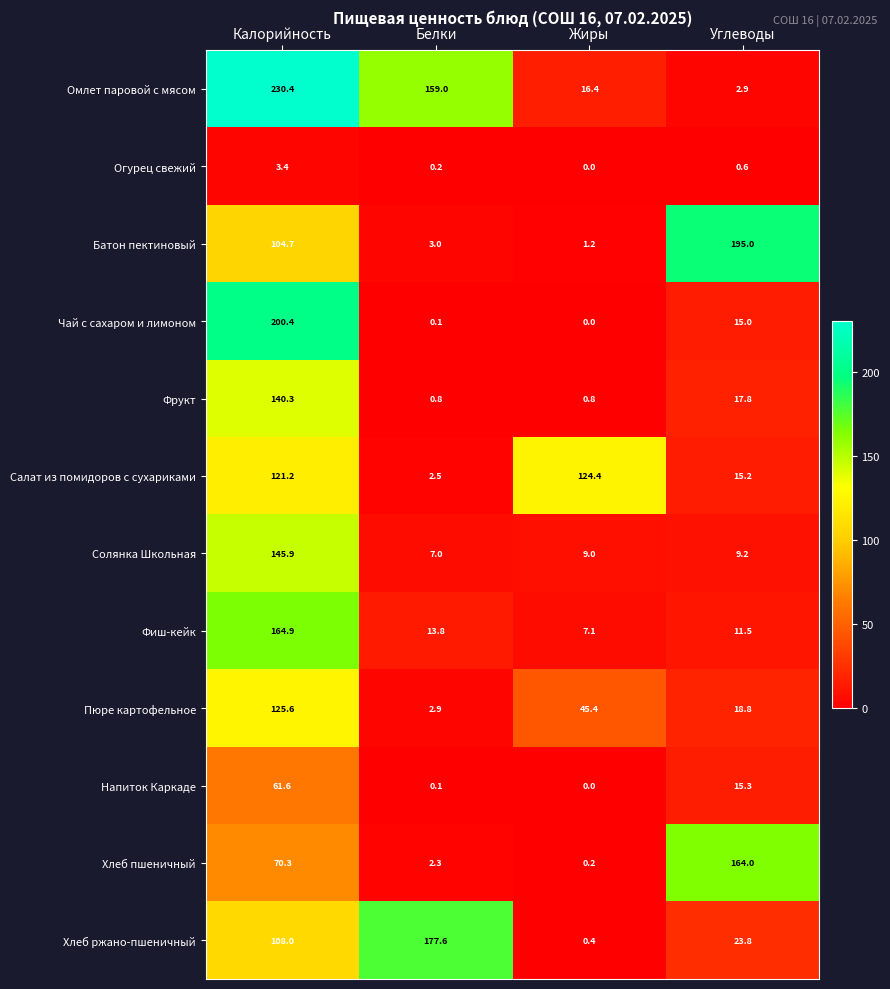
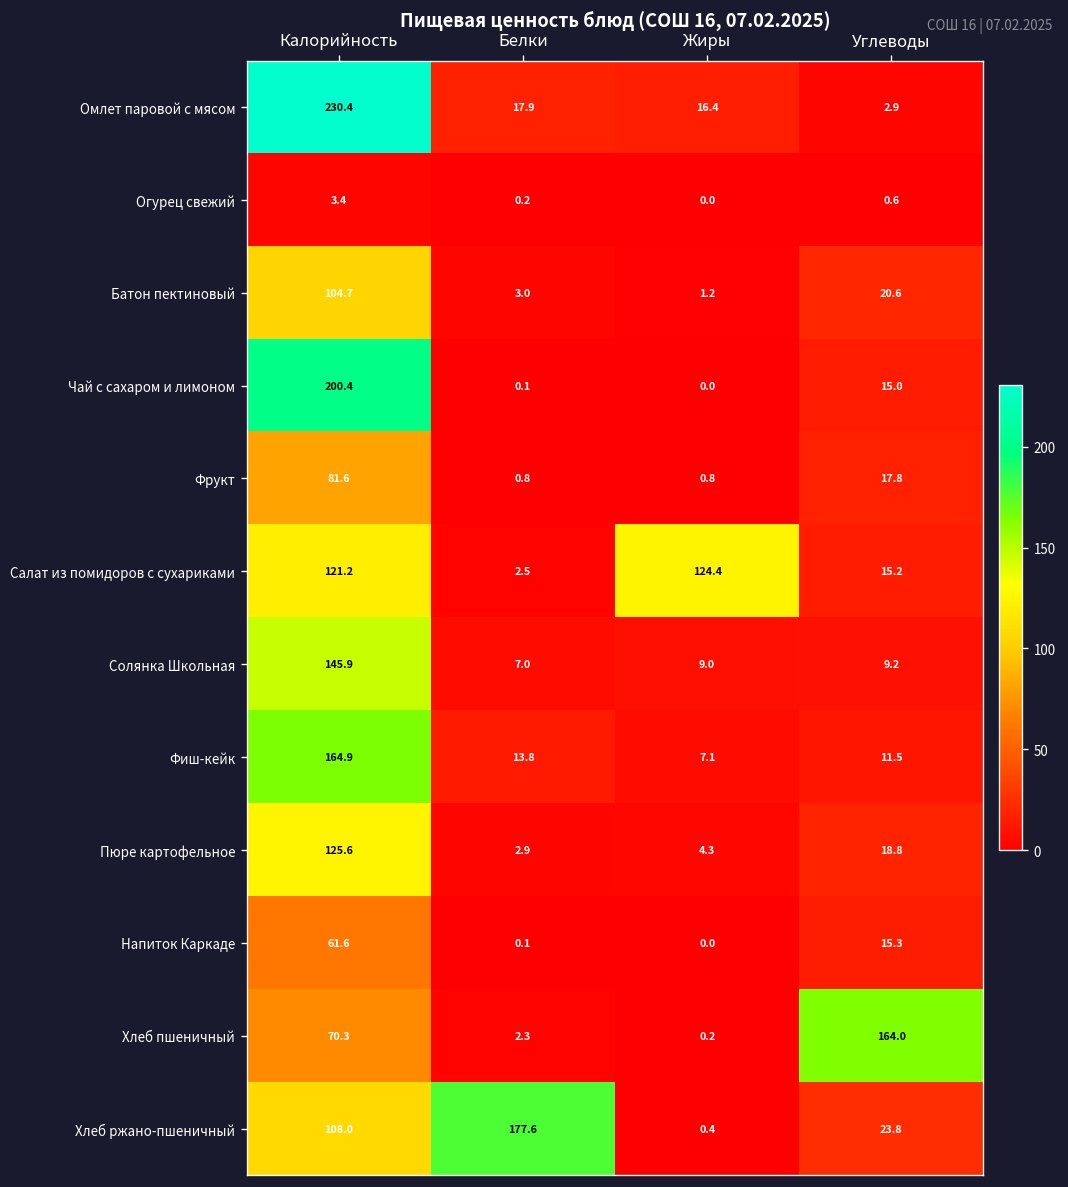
Омлет паровой с мясом, Белки: 159.0 -> 17.9
Батон пектиновый, Углеводы: 195.0 -> 20.6
Фрукт, Калорийность: 140.3 -> 81.6
Пюре картофельное, Жиры: 45.4 -> 4.3
